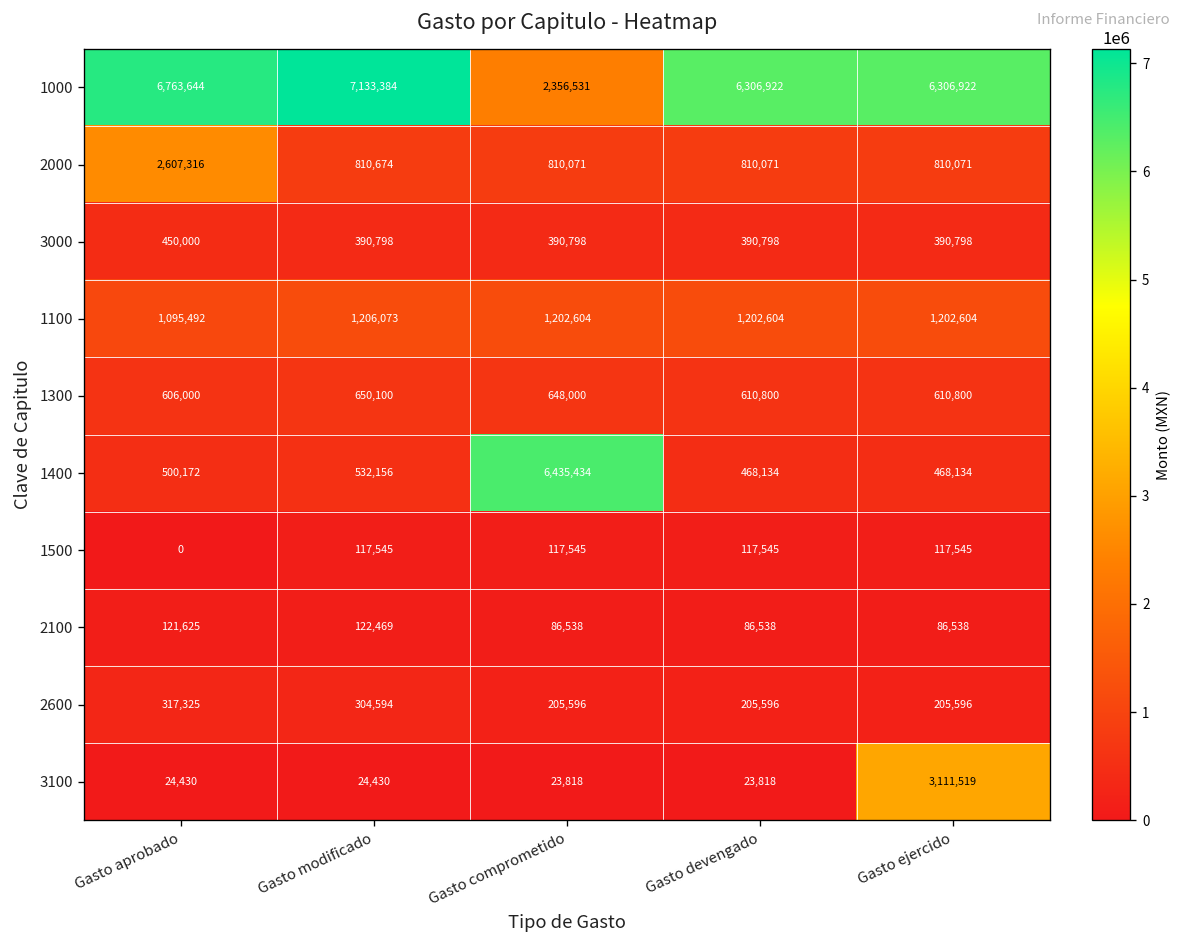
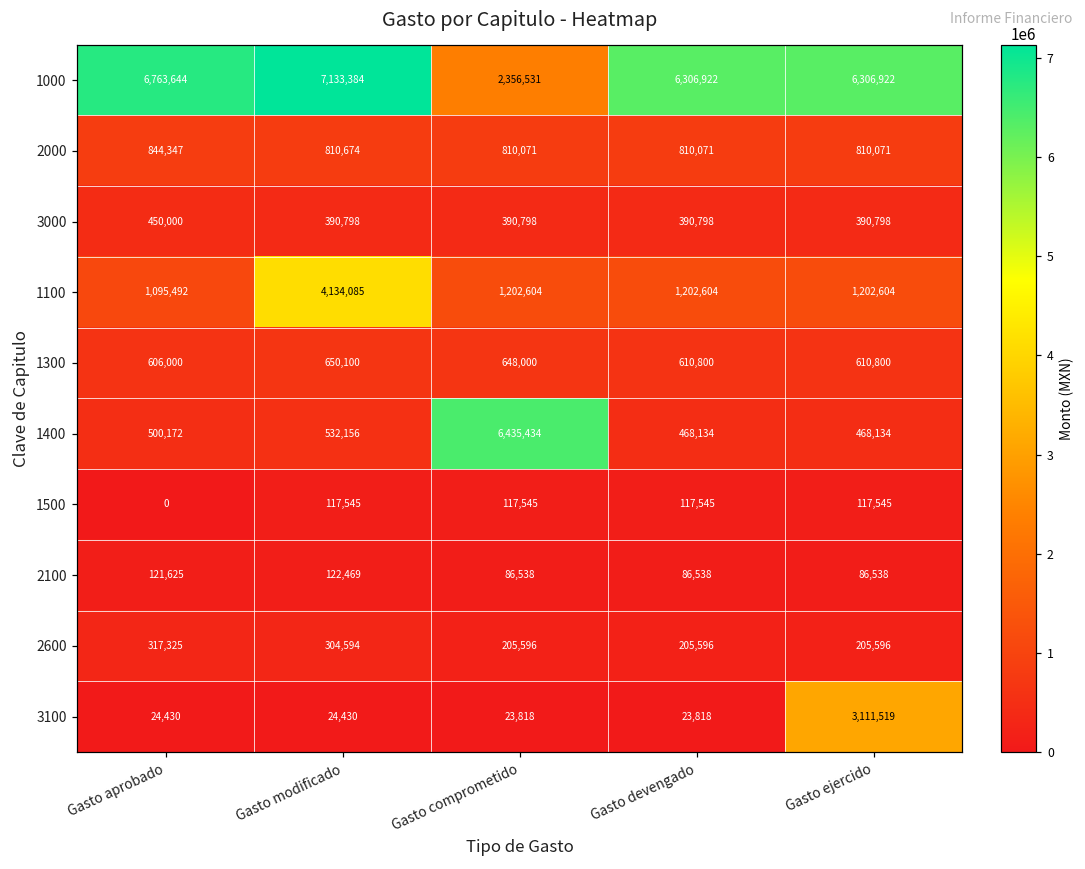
2000, Gasto aprobado: 2,607,316 -> 844,347
1100, Gasto modificado: 1,206,073 -> 4,134,085
